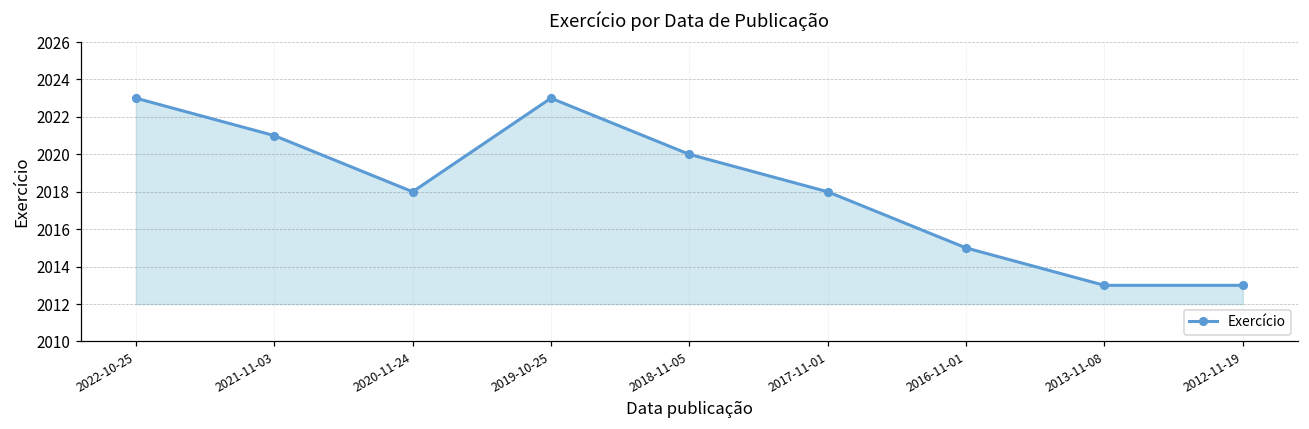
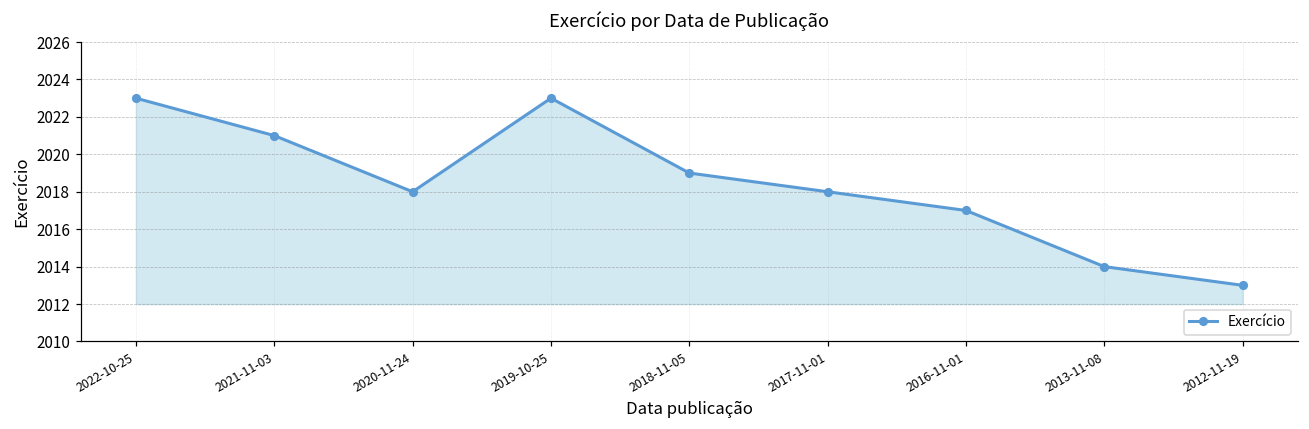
2018-11-05: 2020 -> 2019
2016-11-01: 2015 -> 2017
2013-11-08: 2013 -> 2014
